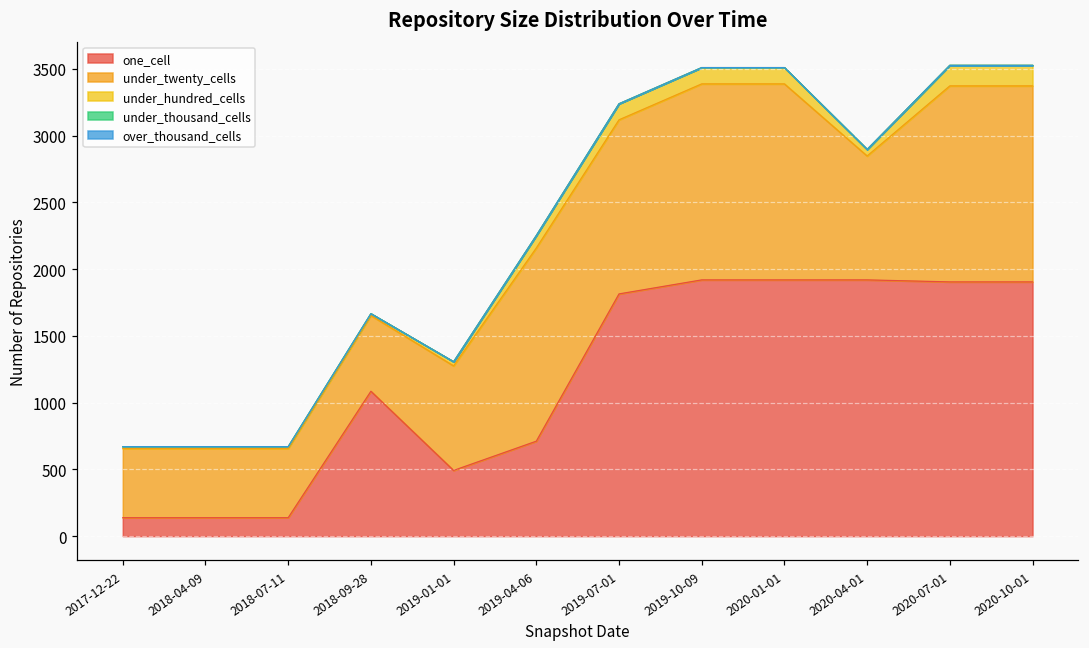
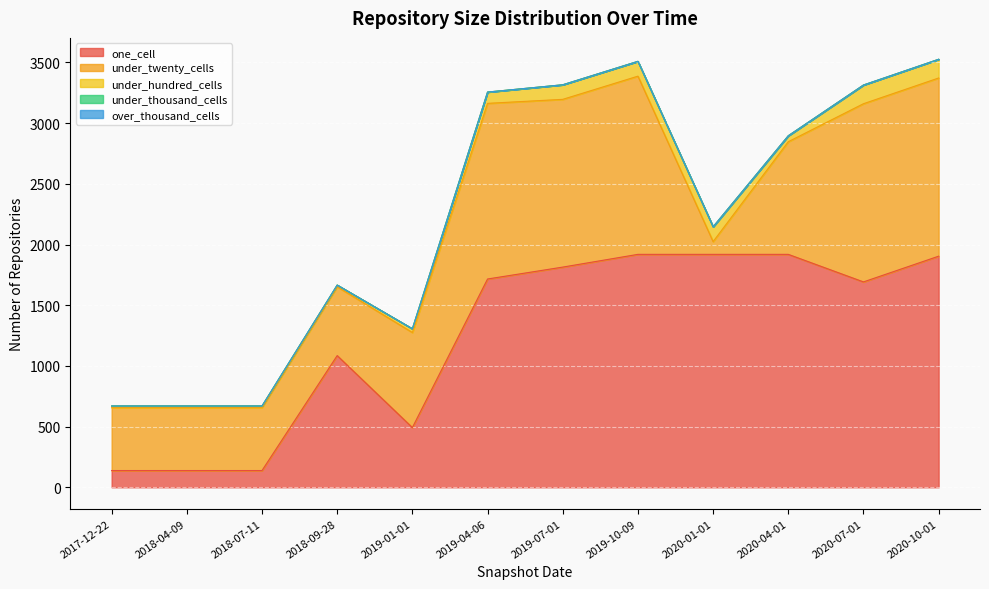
one_cell, 2019-04-06: 710 -> 1720
under_twenty_cells, 2019-07-01: 1300 -> 1380
under_twenty_cells, 2020-01-01: 1470 -> 110
one_cell, 2020-07-01: 1900 -> 1690
